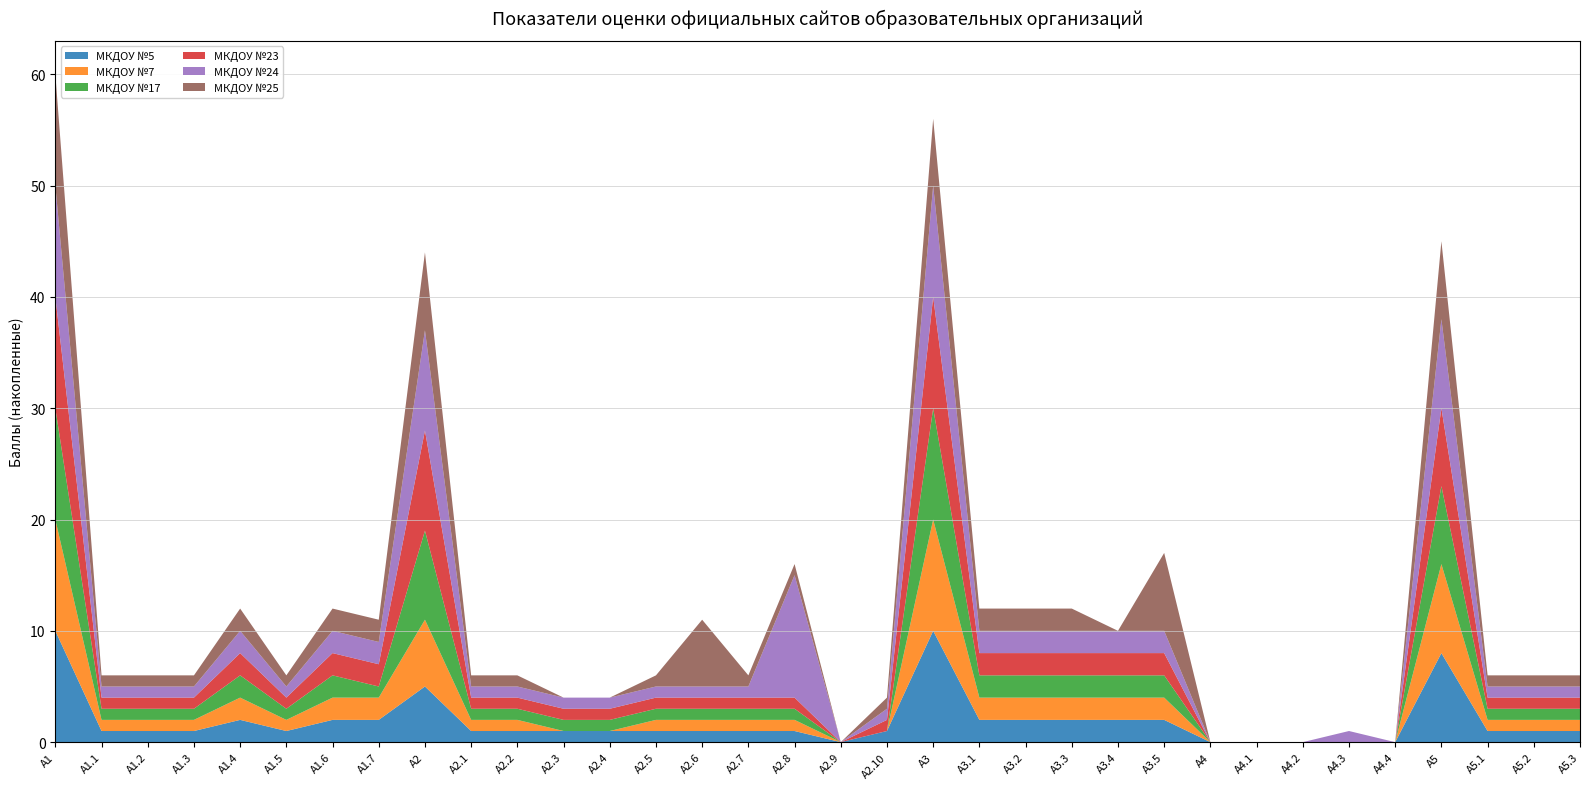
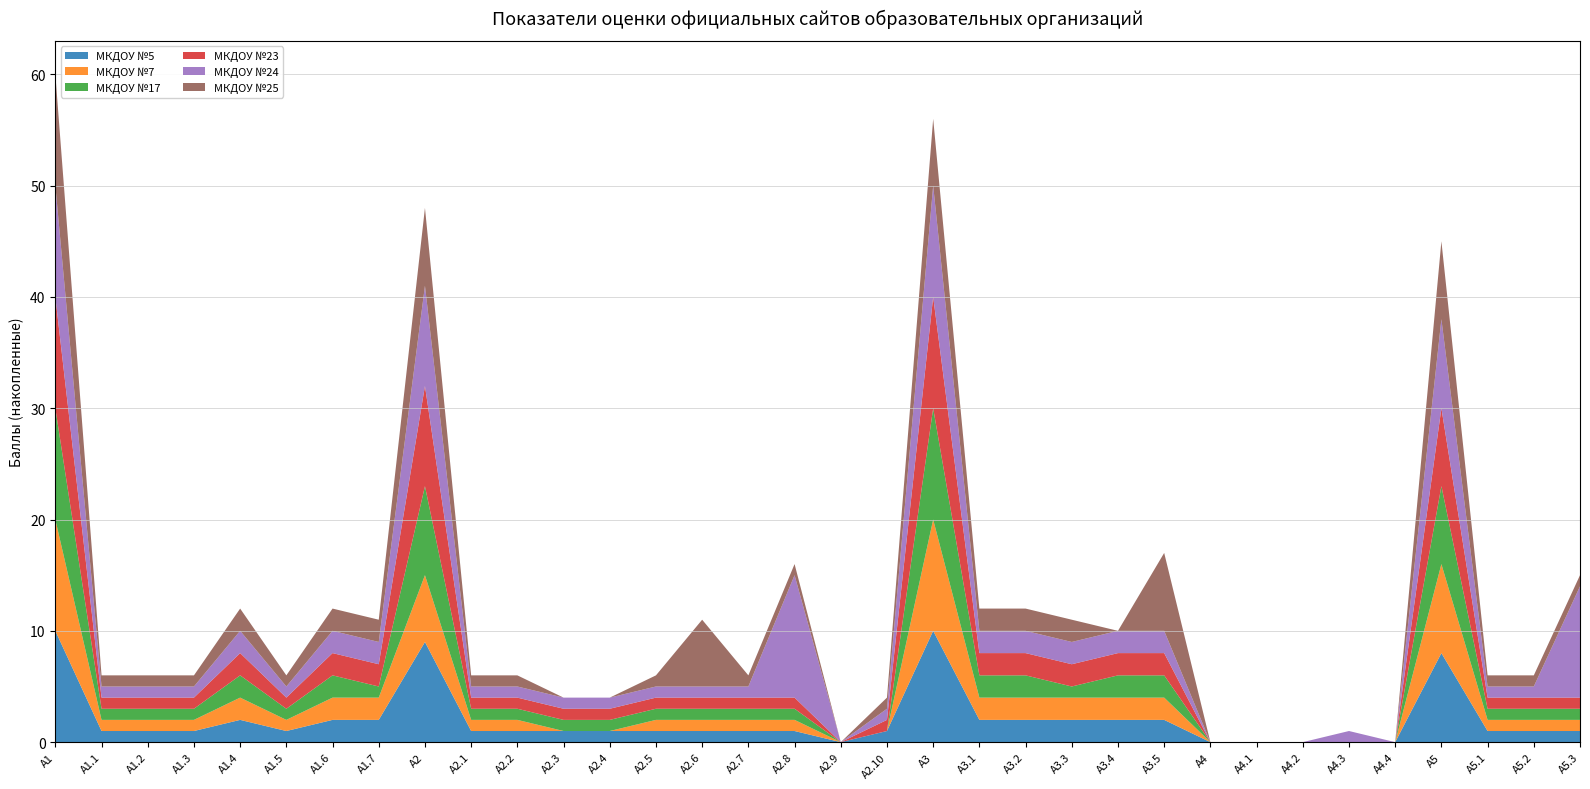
МКДОУ №5, А2: 5 -> 9
МКДОУ №17, А3.3: 2 -> 1
МКДОУ №24, А5.3: 1 -> 10
